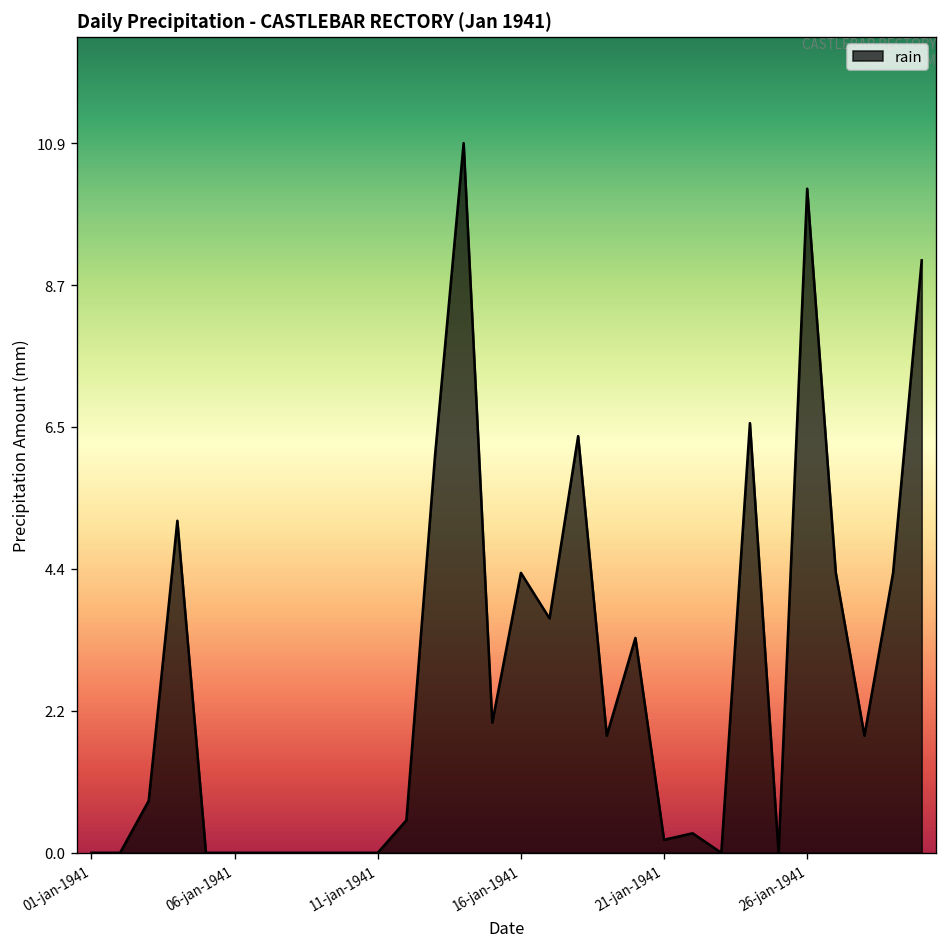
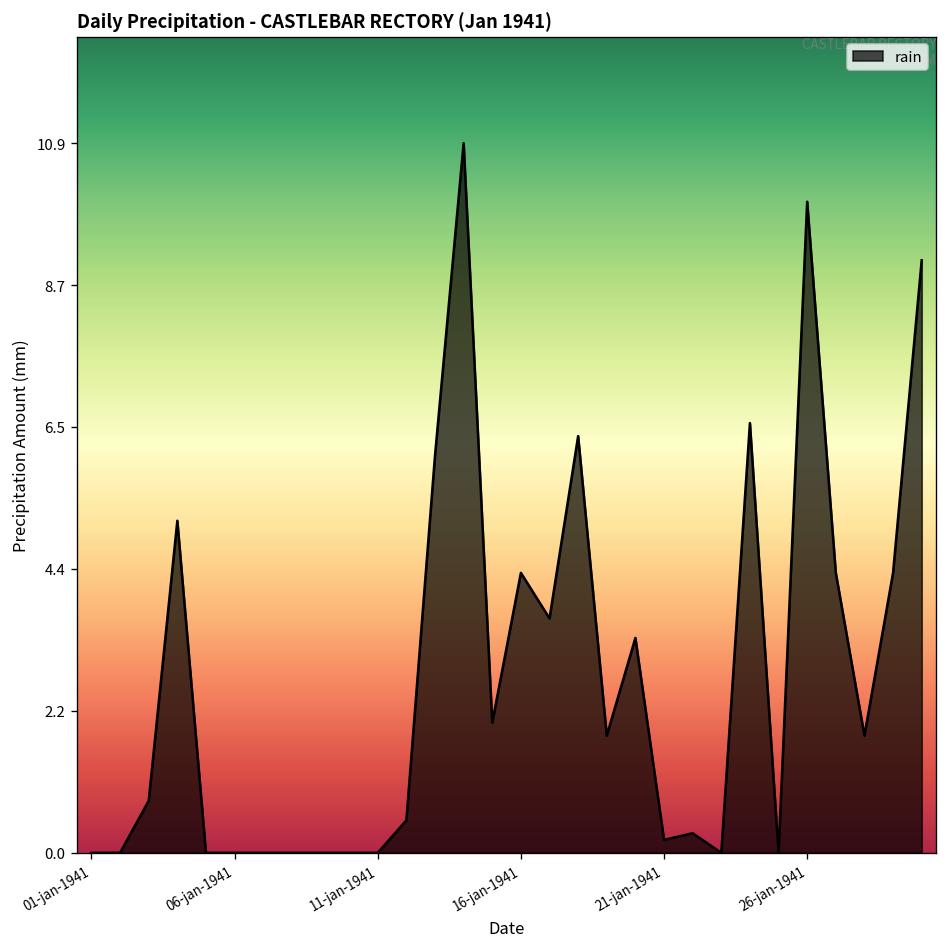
26-jan-1941: 10.2 -> 10.0
